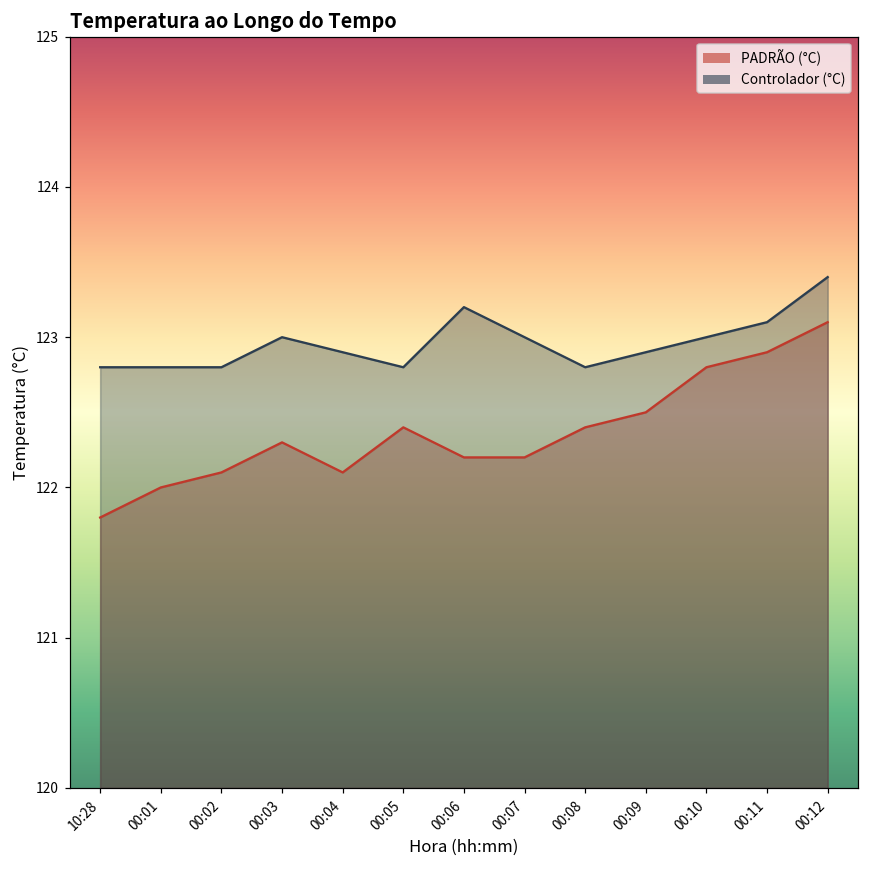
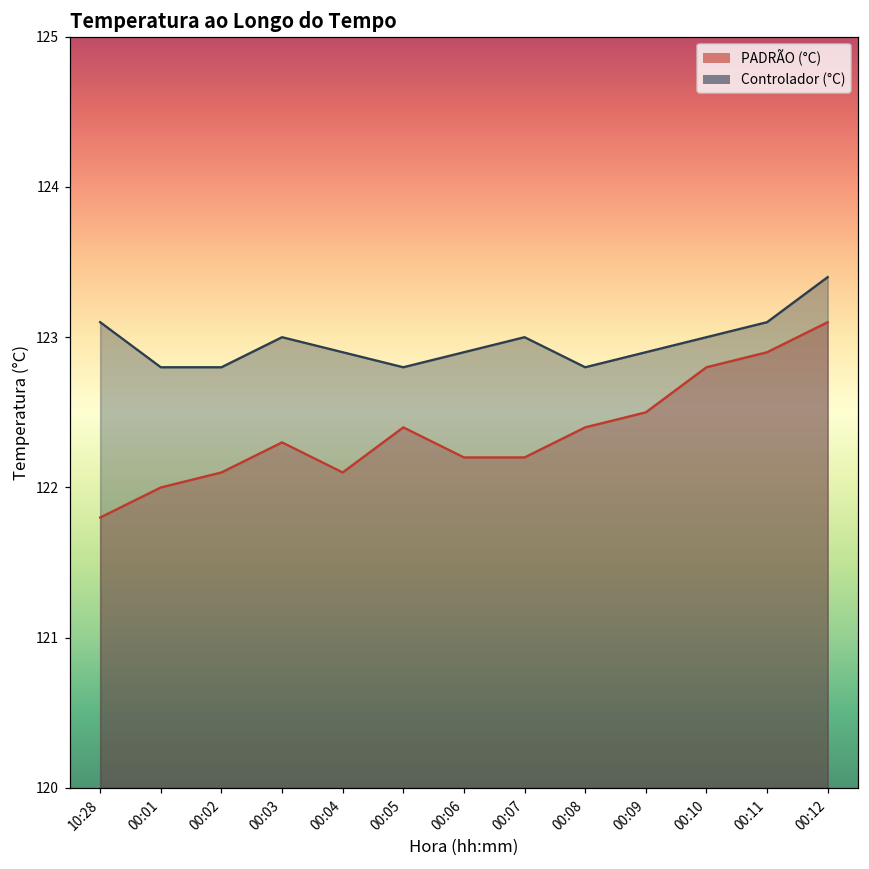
Controlador (°C), 10:28: 122.8 -> 123.1
Controlador (°C), 00:06: 123.2 -> 122.9
